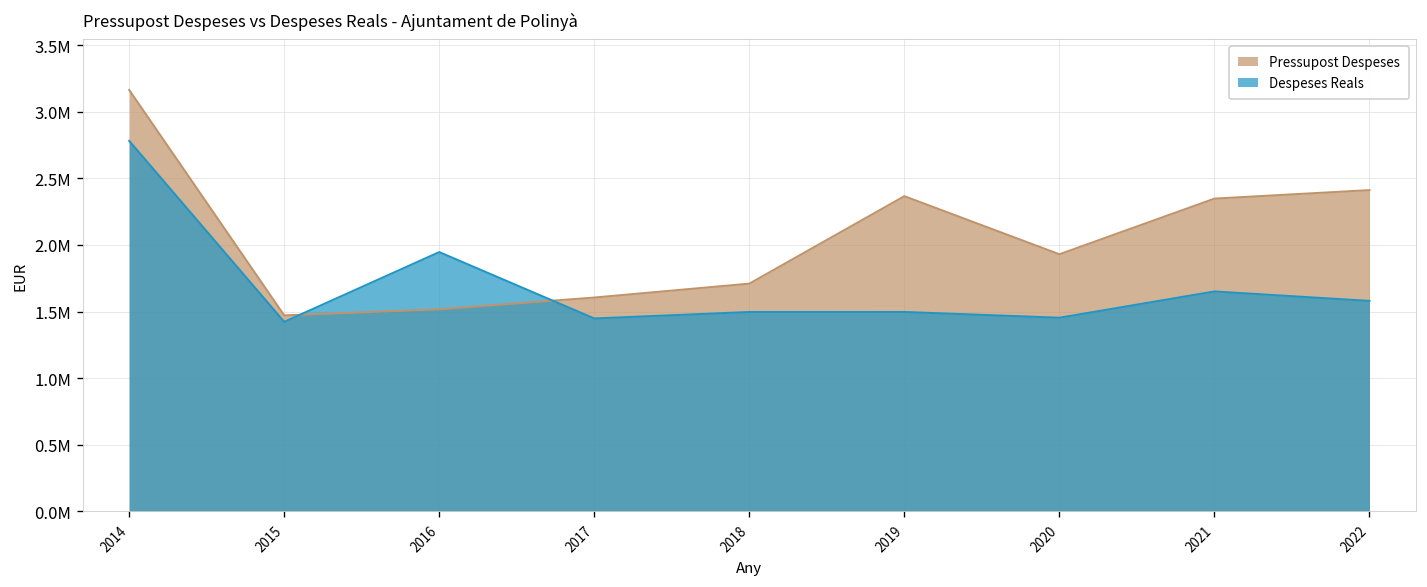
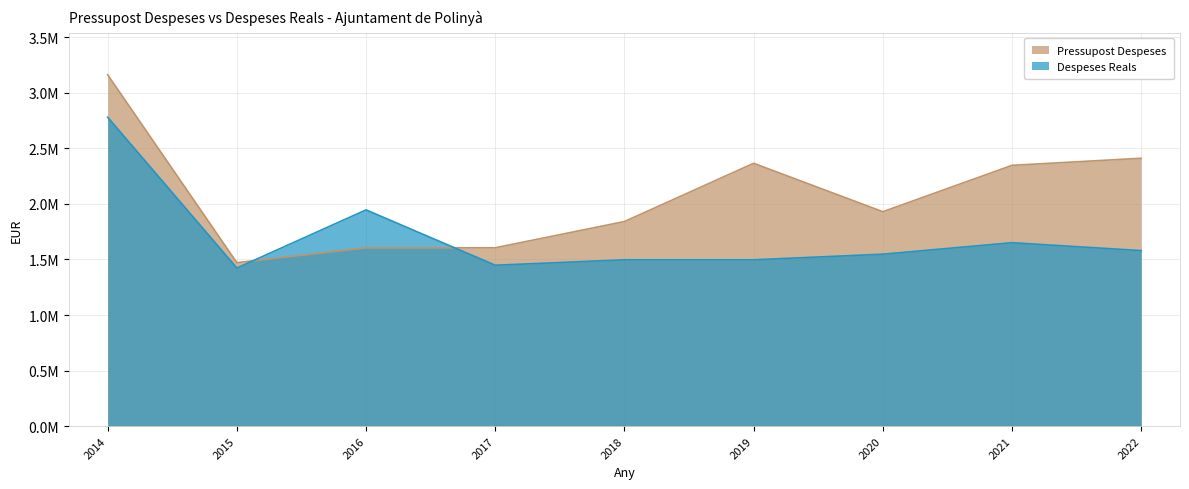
Pressupost Despeses, 2016: 1520000 -> 1610000
Pressupost Despeses, 2018: 1710000 -> 1840000
Despeses Reals, 2020: 1450000 -> 1550000
